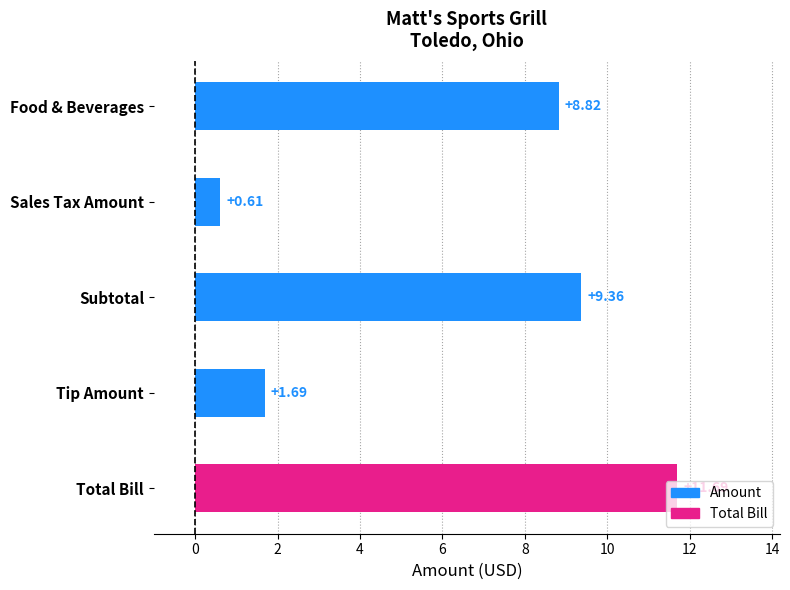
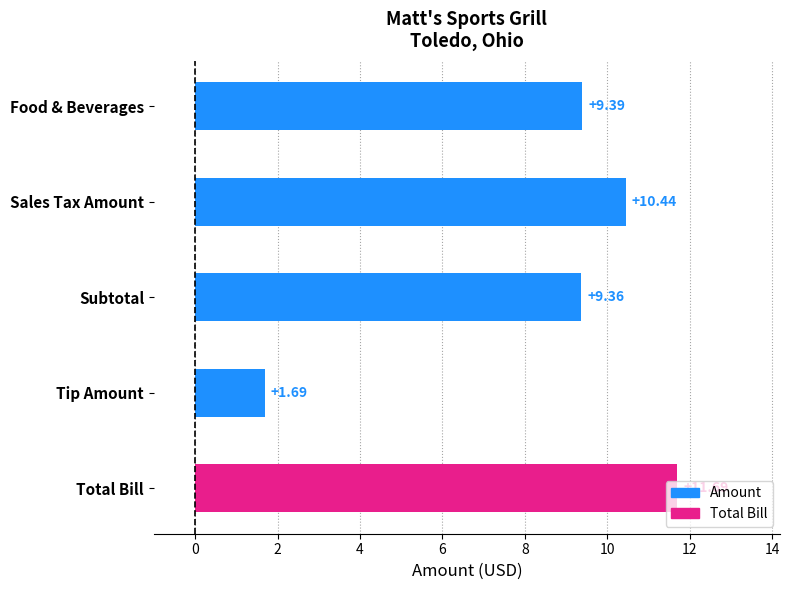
Food & Beverages: +8.82 -> +9.39
Sales Tax Amount: +0.61 -> +10.44
